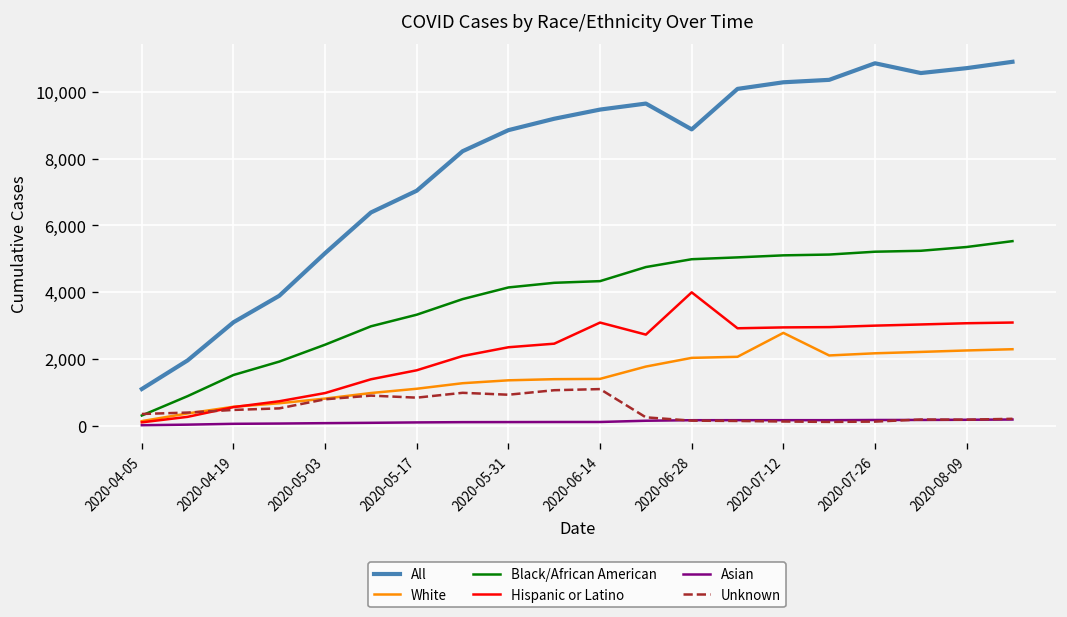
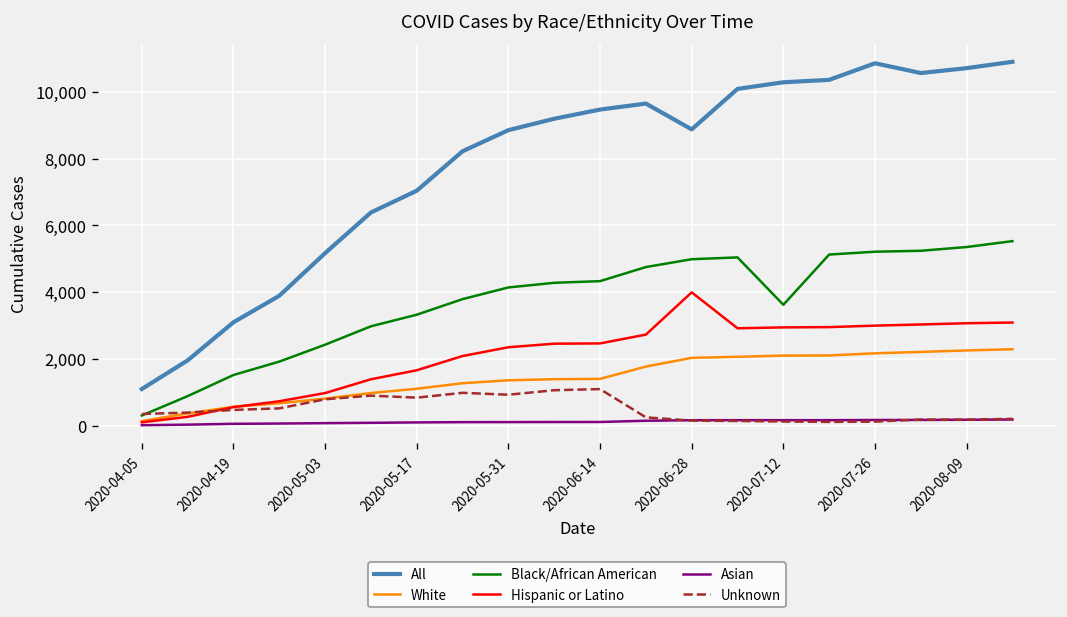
Hispanic or Latino, 2020-06-14: 3,100 -> 2,500
White, 2020-07-12: 2,800 -> 2,100
Black/African American, 2020-07-12: 5,100 -> 3,600
